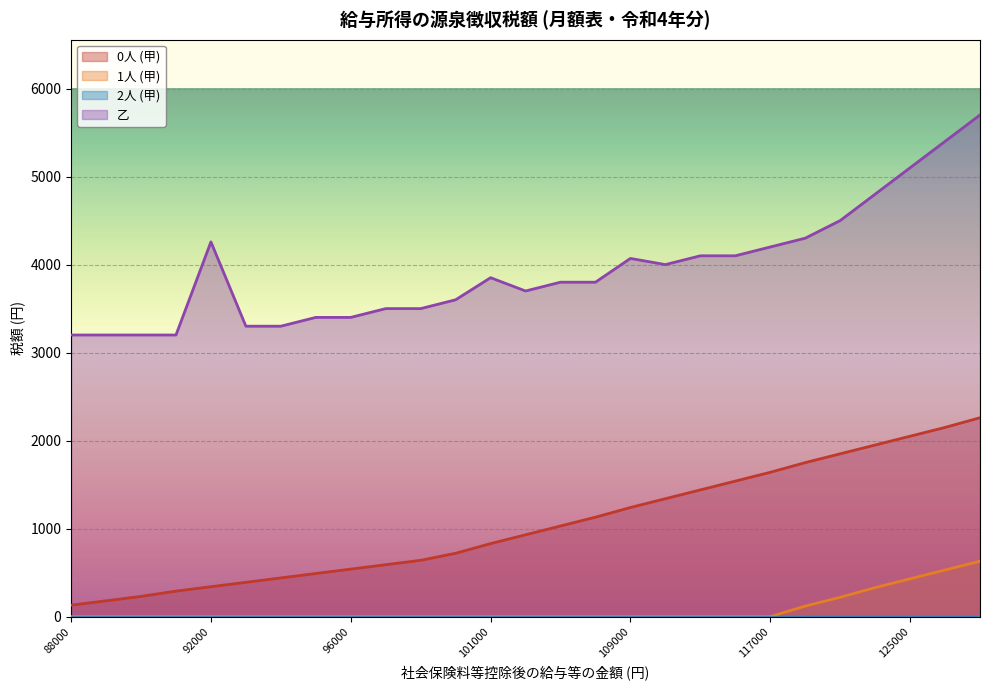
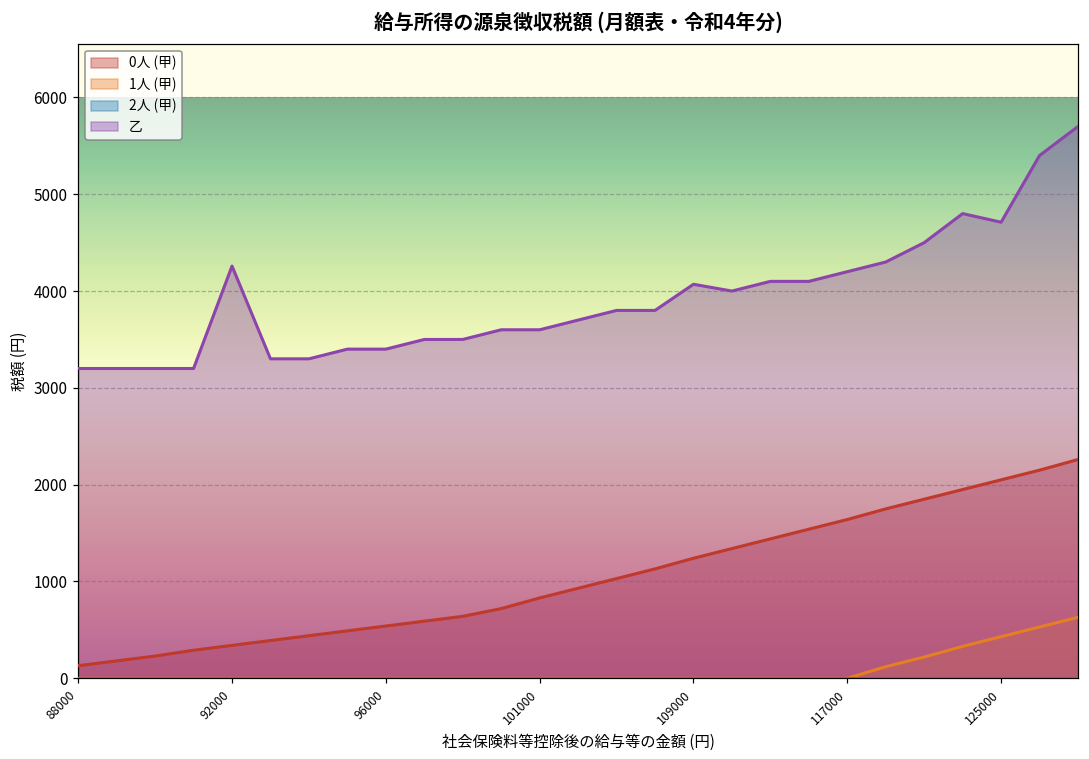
乙, 101000: 3900 -> 3600
乙, 125000: 5100 -> 4700
